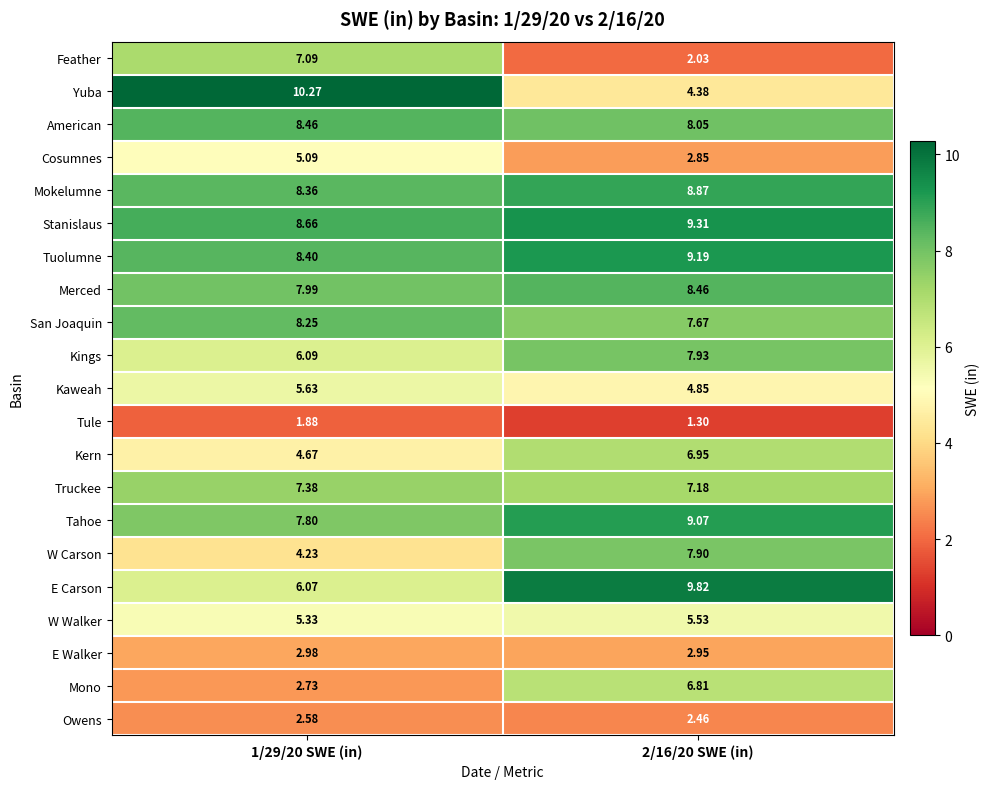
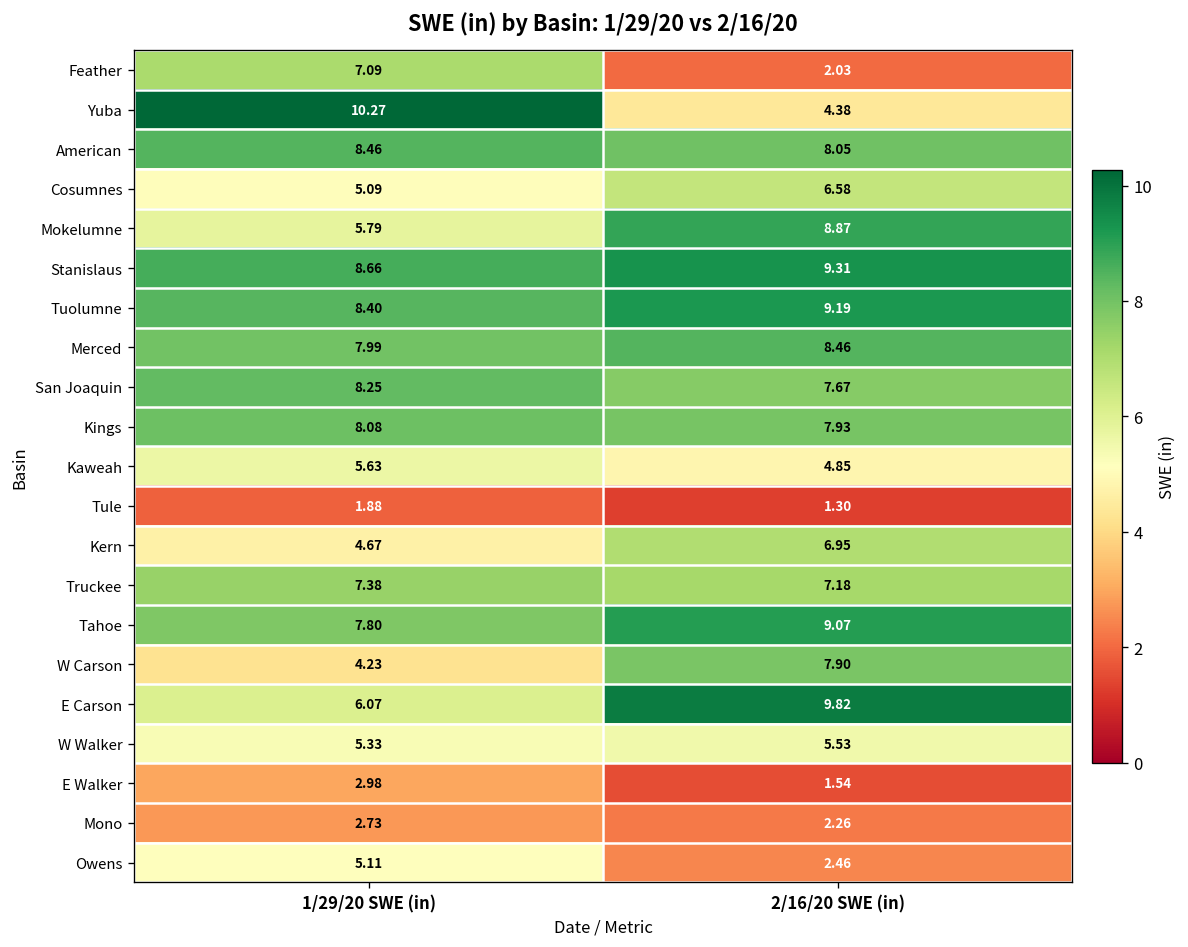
Cosumnes, 2/16/20 SWE (in): 2.85 -> 6.58
Mokelumne, 1/29/20 SWE (in): 8.36 -> 5.79
Kings, 1/29/20 SWE (in): 6.09 -> 8.08
E Walker, 2/16/20 SWE (in): 2.95 -> 1.54
Mono, 2/16/20 SWE (in): 6.81 -> 2.26
Owens, 1/29/20 SWE (in): 2.58 -> 5.11
